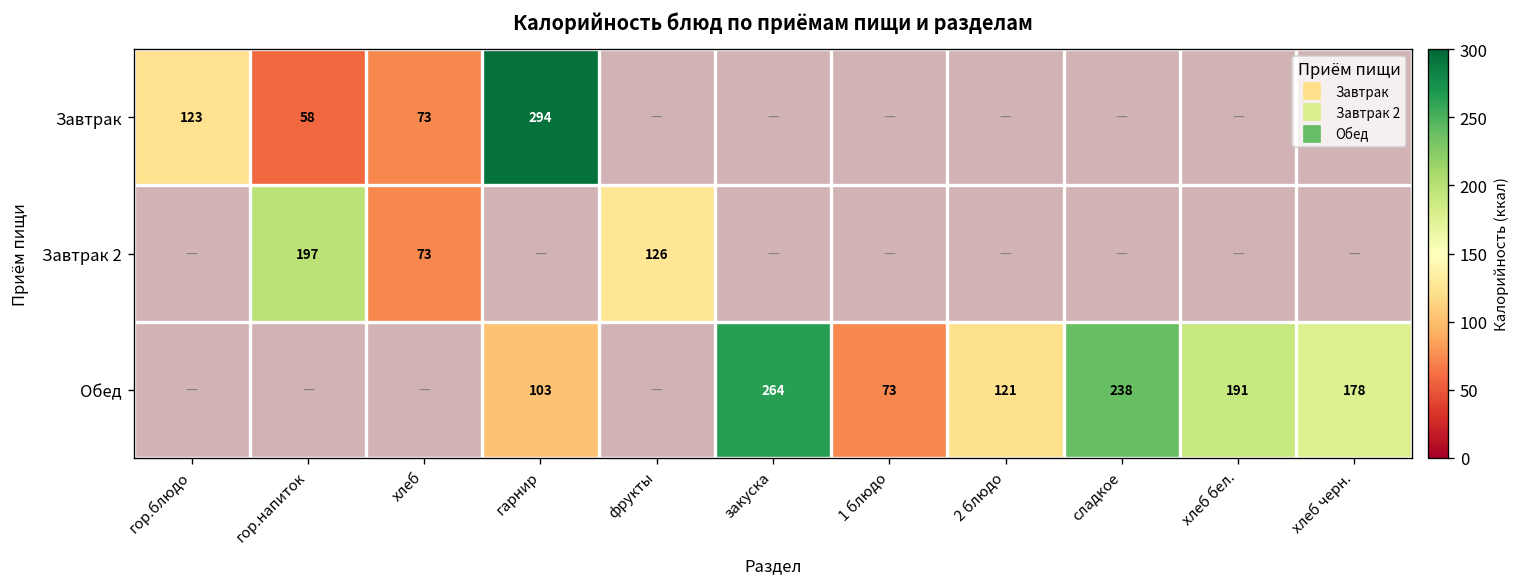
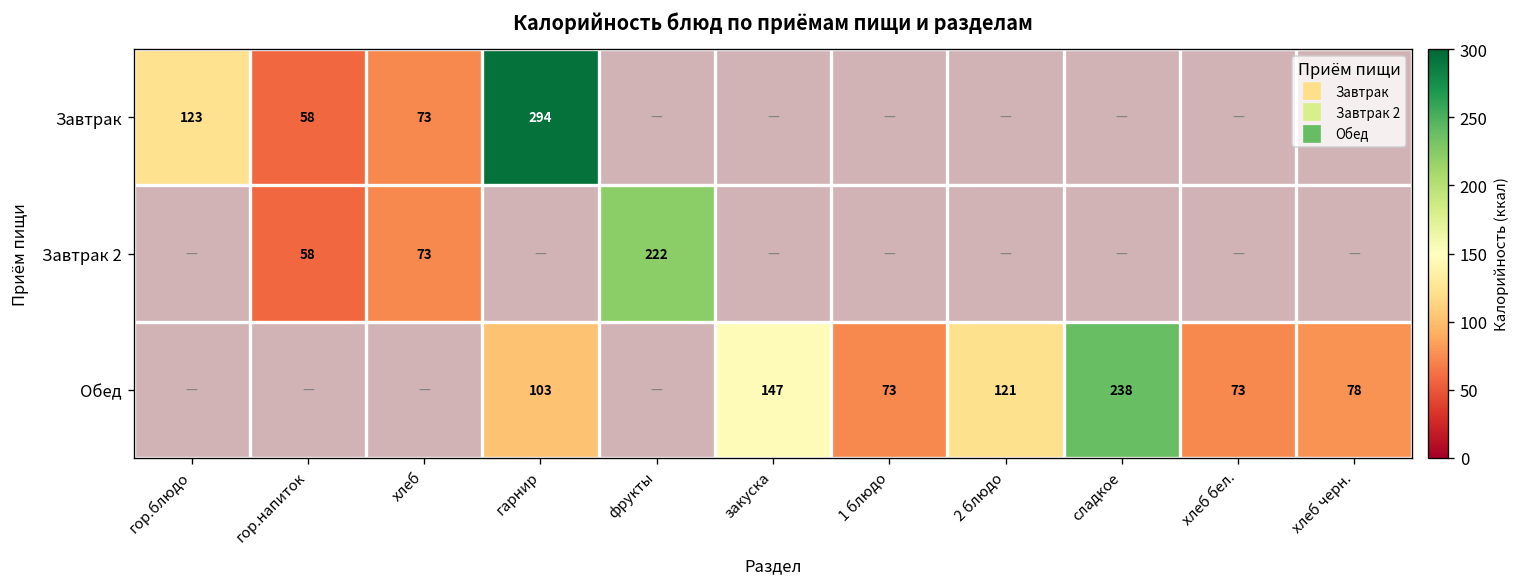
Завтрак 2, гор.напиток: 197 -> 58
Завтрак 2, фрукты: 126 -> 222
Обед, закуска: 264 -> 147
Обед, хлеб бел.: 191 -> 73
Обед, хлеб черн.: 178 -> 78
